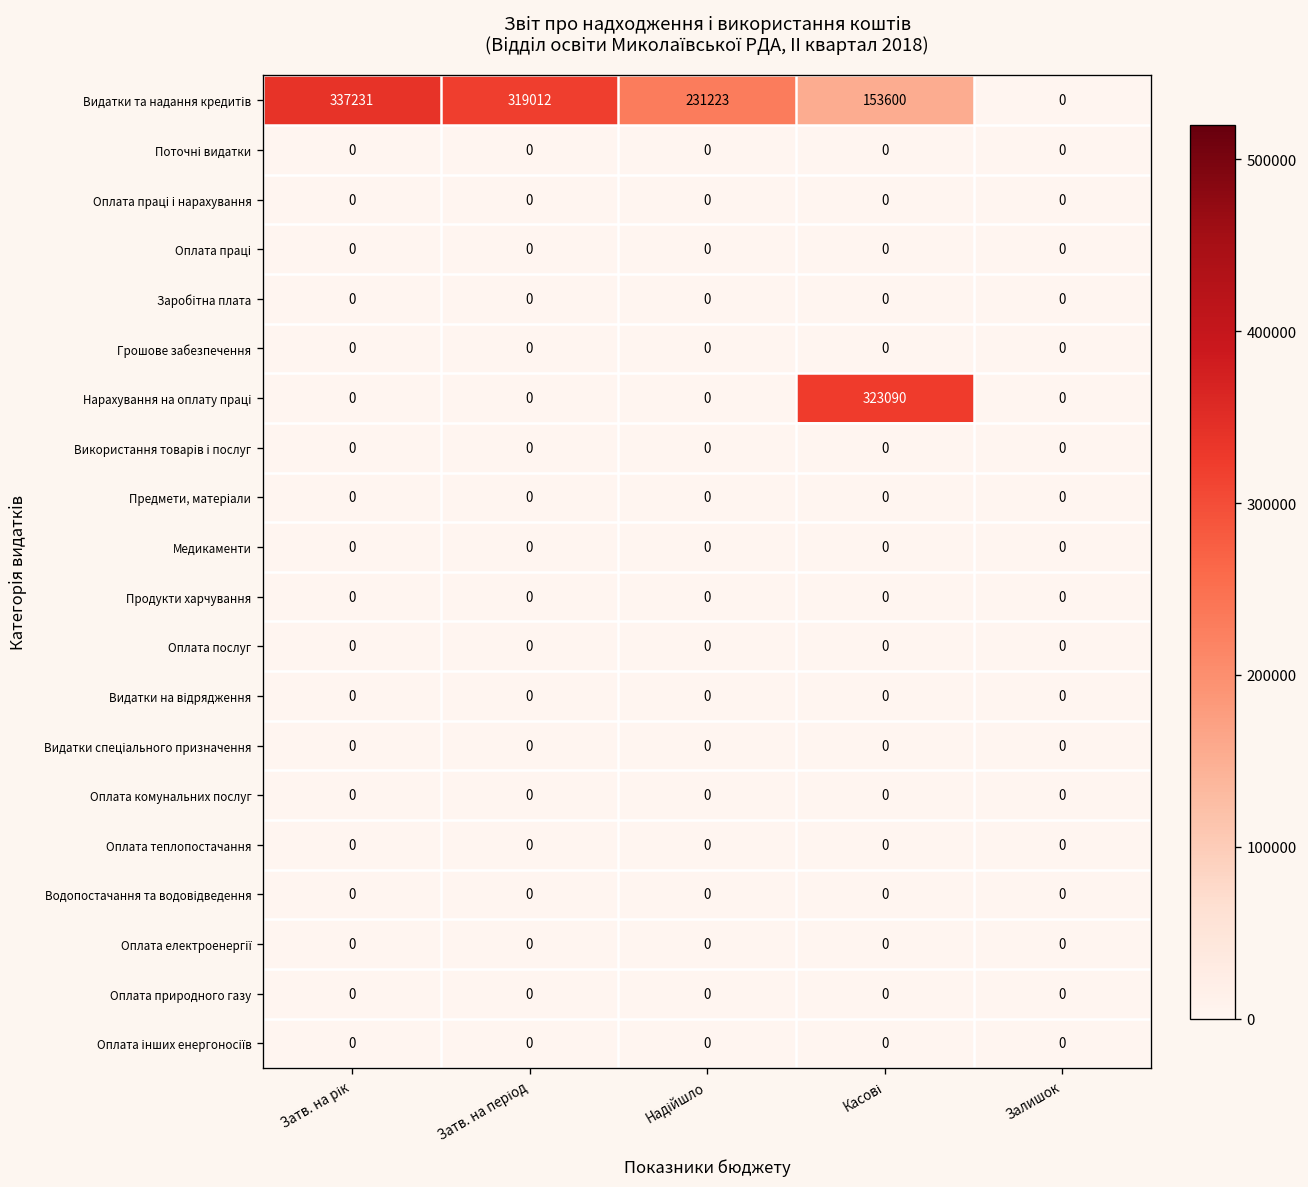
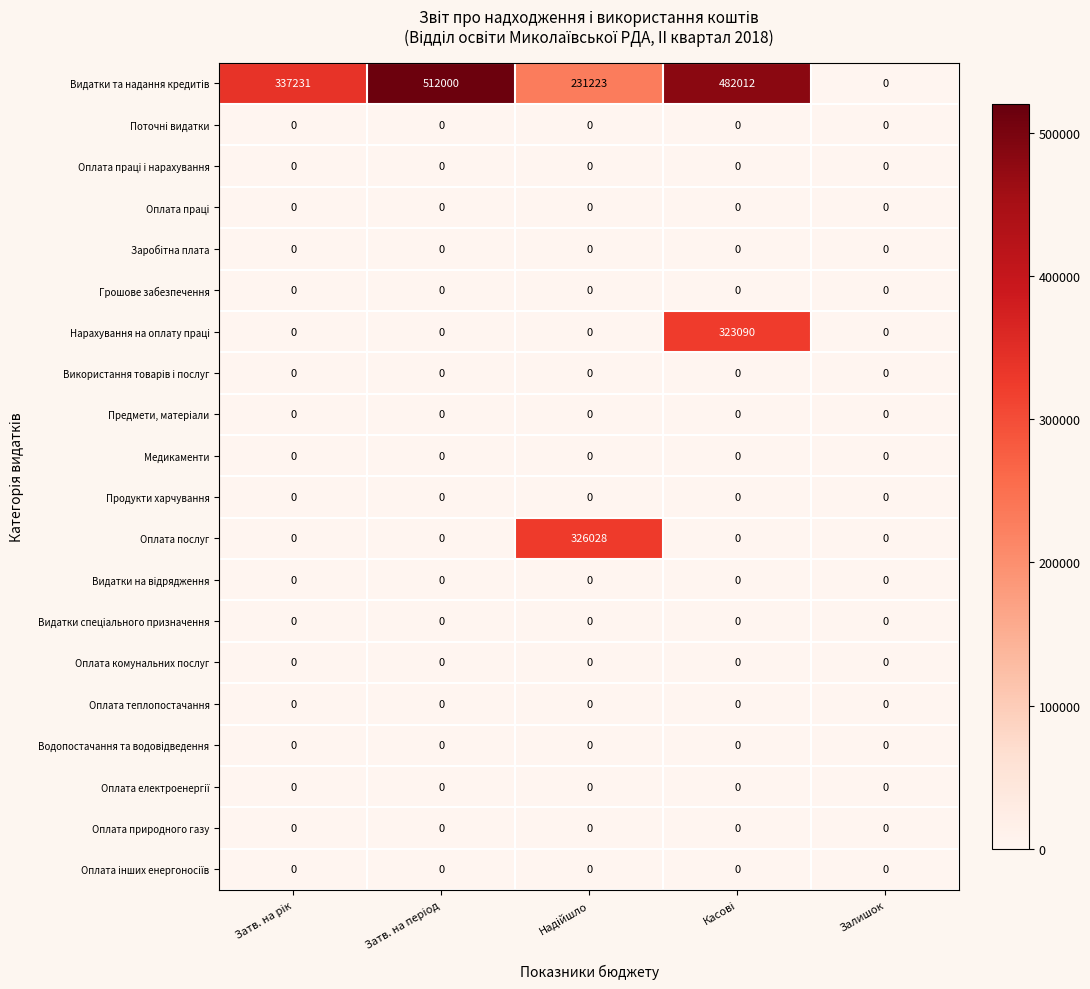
Видатки та надання кредитів, Затв. на період: 319012 -> 512000
Видатки та надання кредитів, Касові: 153600 -> 482012
Оплата послуг, Надійшло: 0 -> 326028
